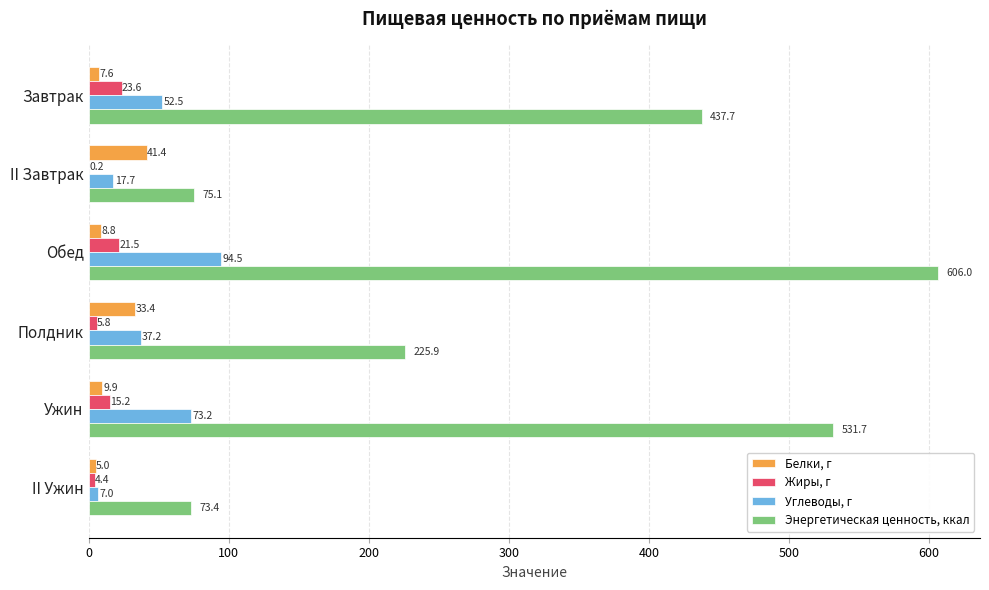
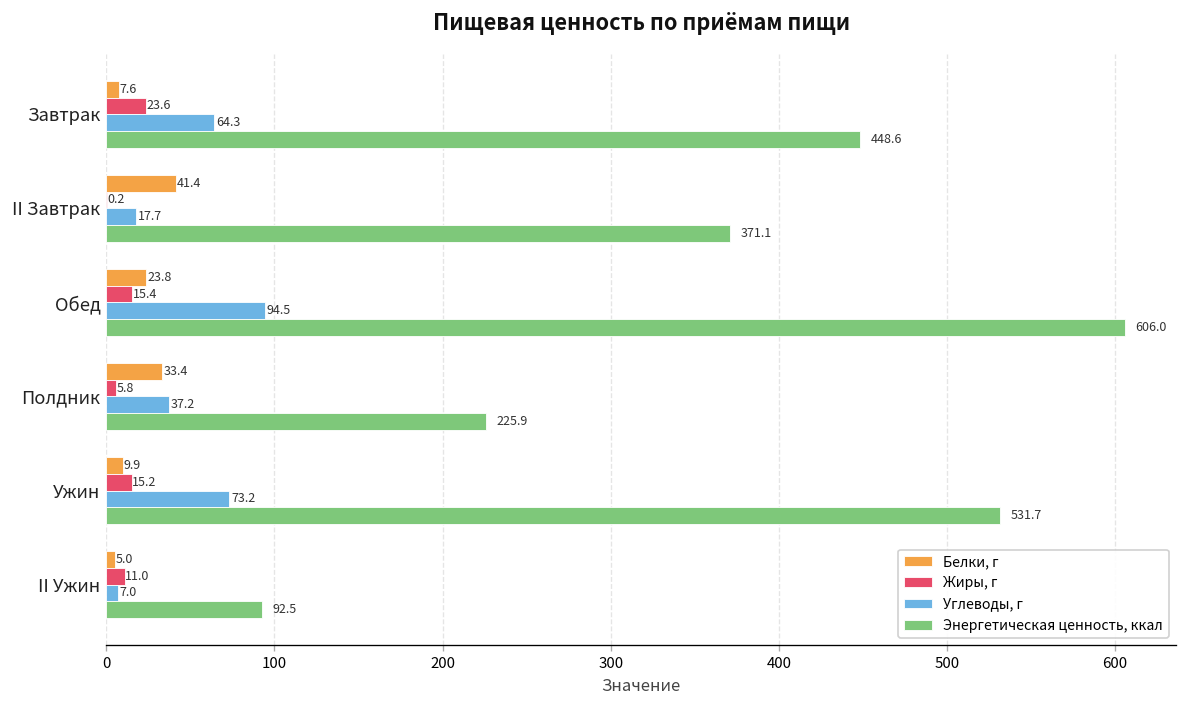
Углеводы, г, Завтрак: 52.5 -> 64.3
Энергетическая ценность, ккал, Завтрак: 437.7 -> 448.6
Энергетическая ценность, ккал, II Завтрак: 75.1 -> 371.1
Белки, г, Обед: 8.8 -> 23.8
Жиры, г, Обед: 21.5 -> 15.4
Жиры, г, II Ужин: 4.4 -> 11.0
Энергетическая ценность, ккал, II Ужин: 73.4 -> 92.5
